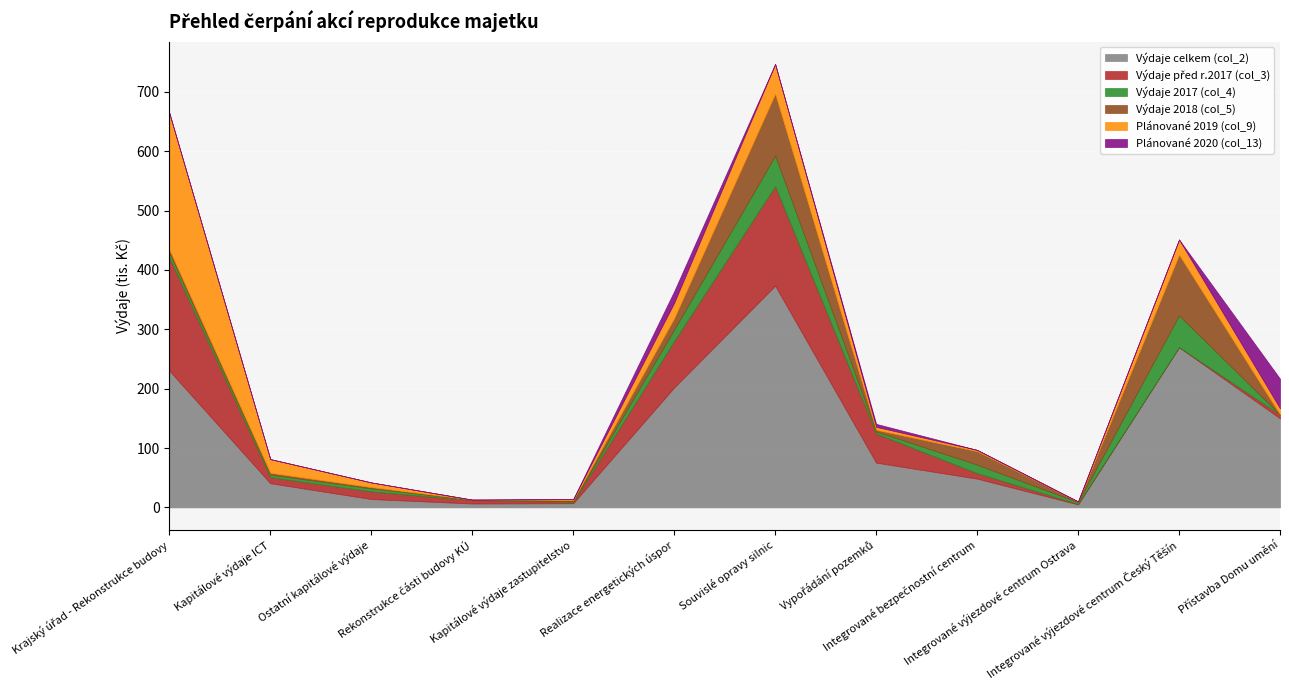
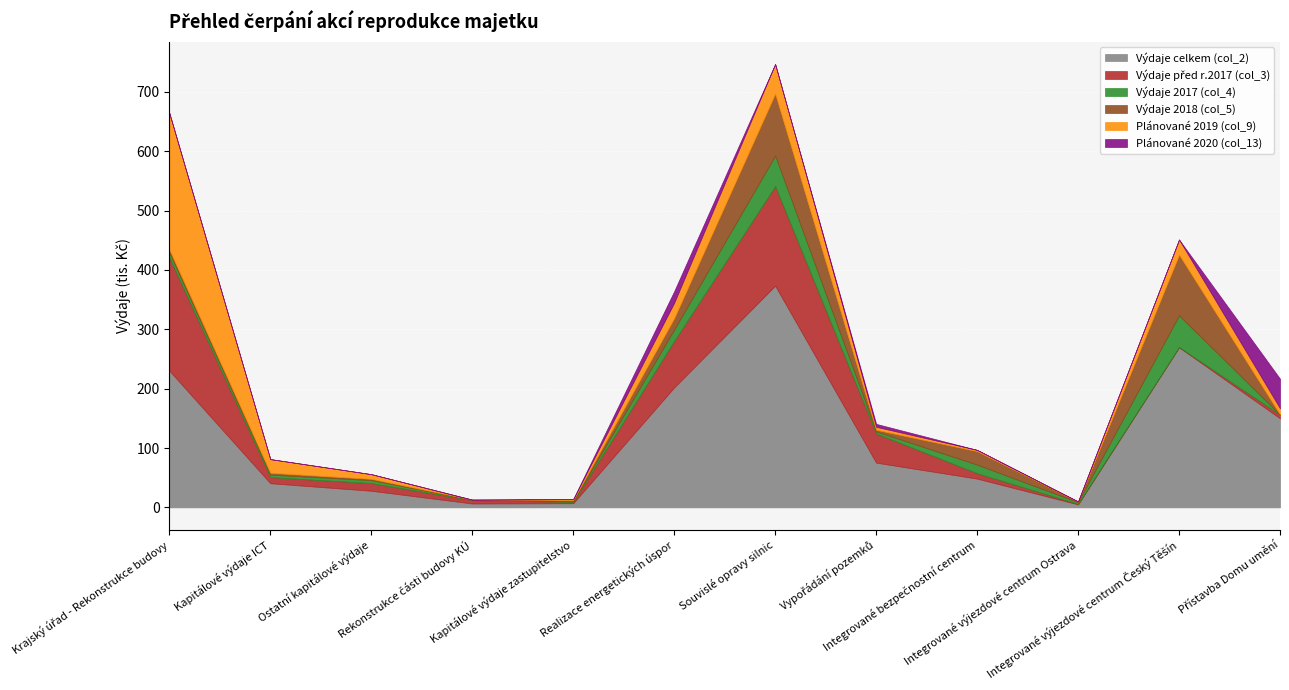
Výdaje celkem (col_2), Ostatní kapitálové výdaje: 10 -> 30
